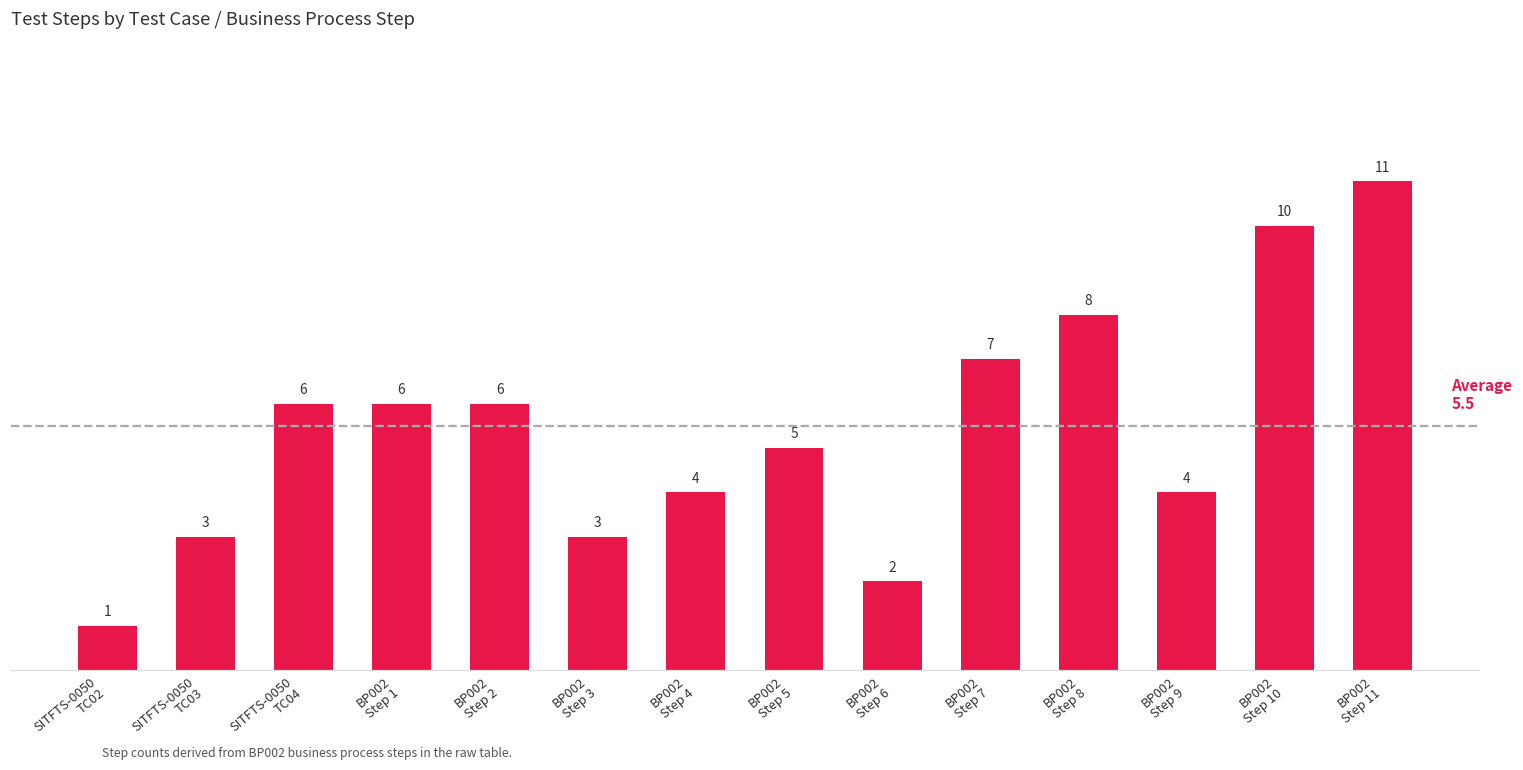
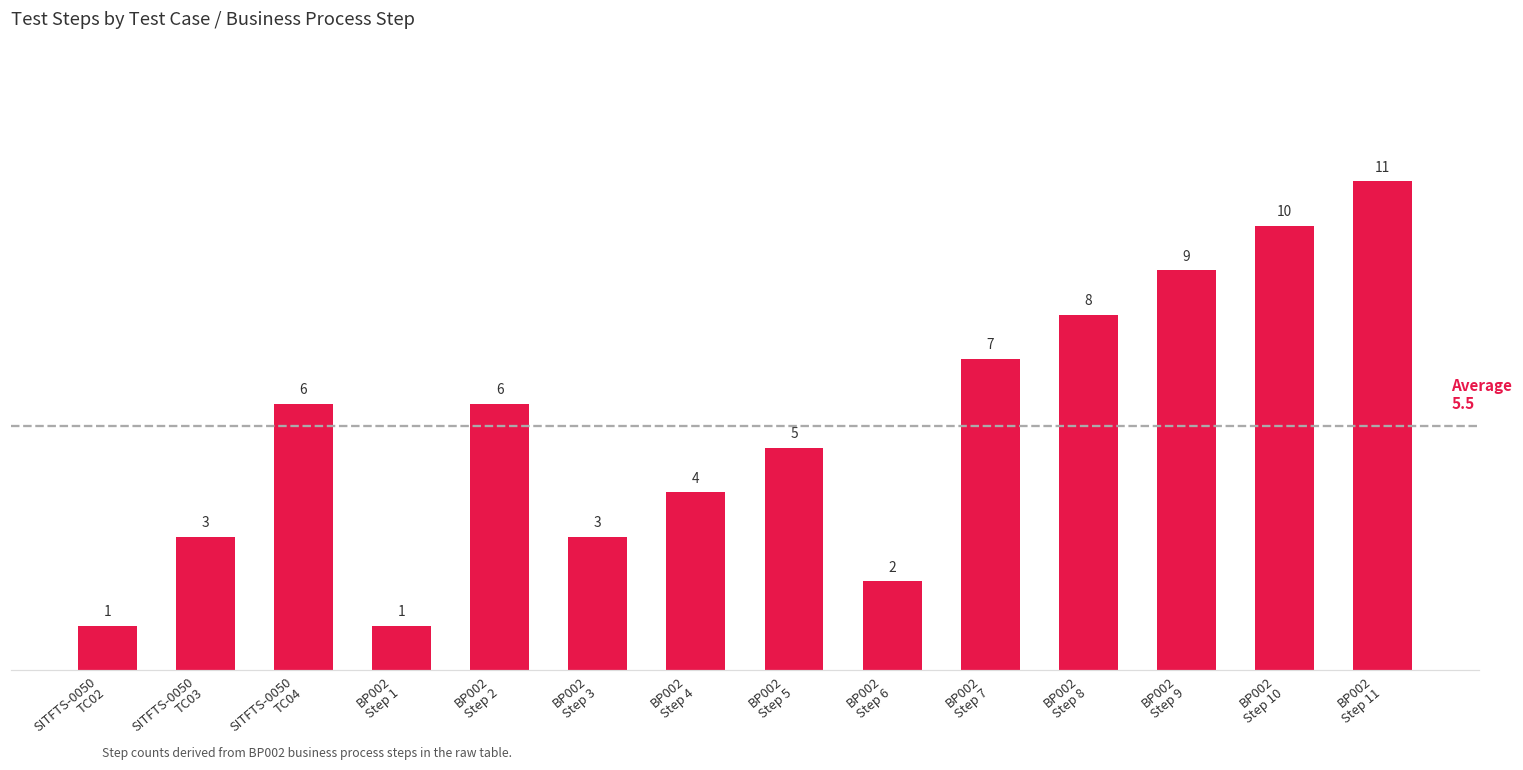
BP002 Step 1: 6 -> 1
BP002 Step 9: 4 -> 9
